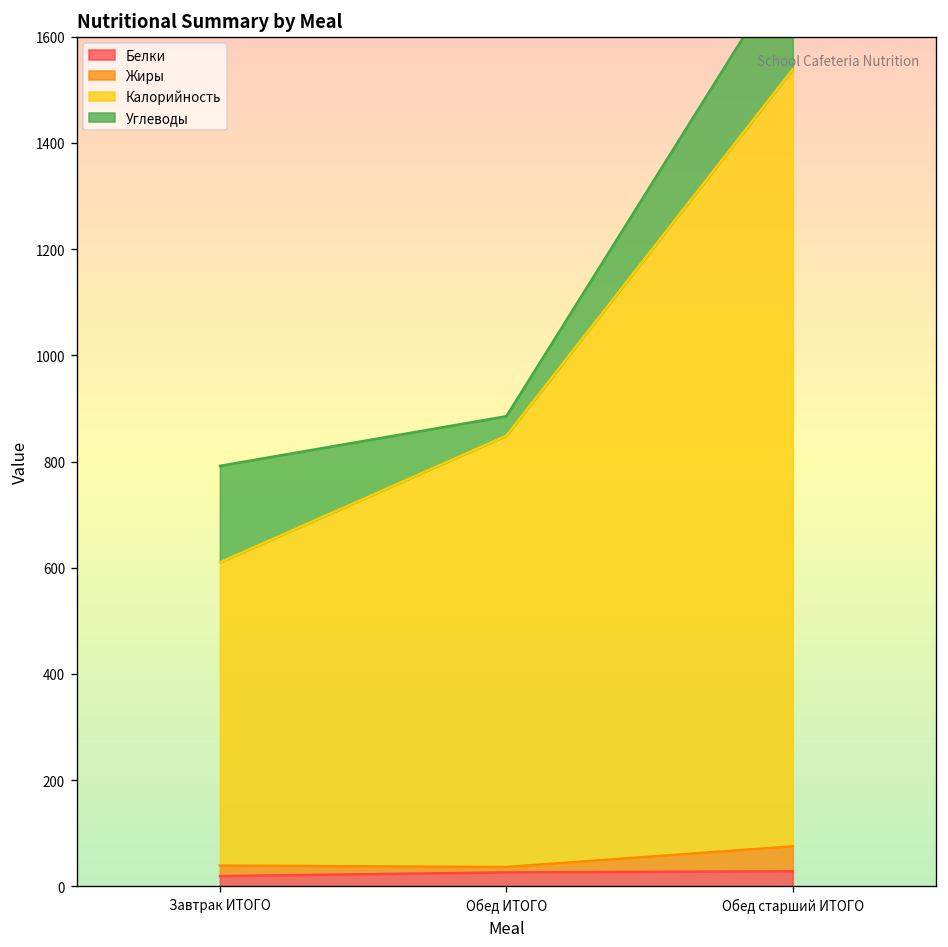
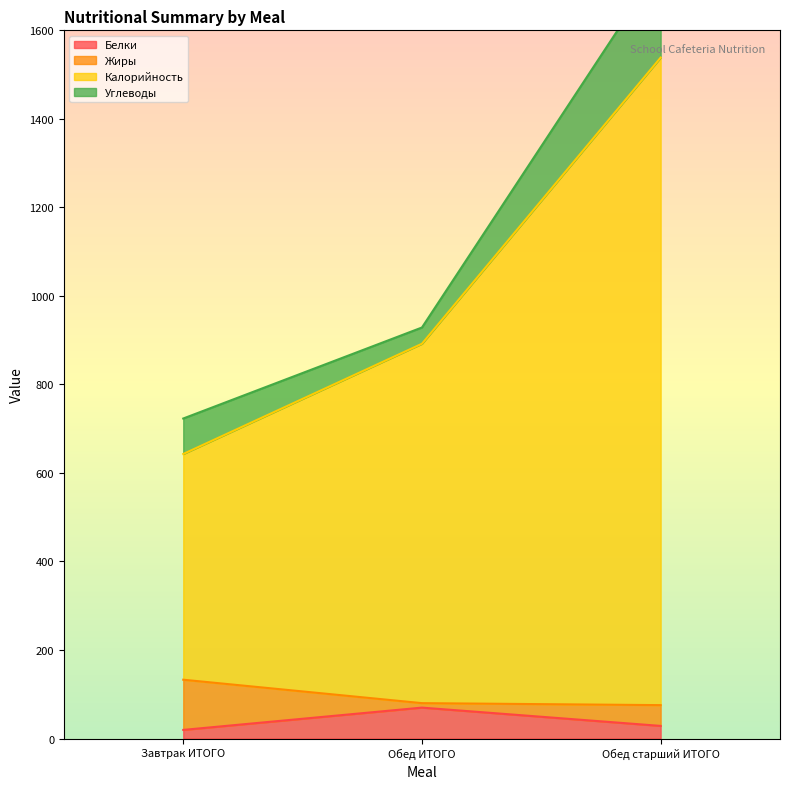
Жиры, Завтрак ИТОГО: 20 -> 110
Калорийность, Завтрак ИТОГО: 570 -> 510
Углеводы, Завтрак ИТОГО: 180 -> 80
Белки, Обед ИТОГО: 30 -> 70
